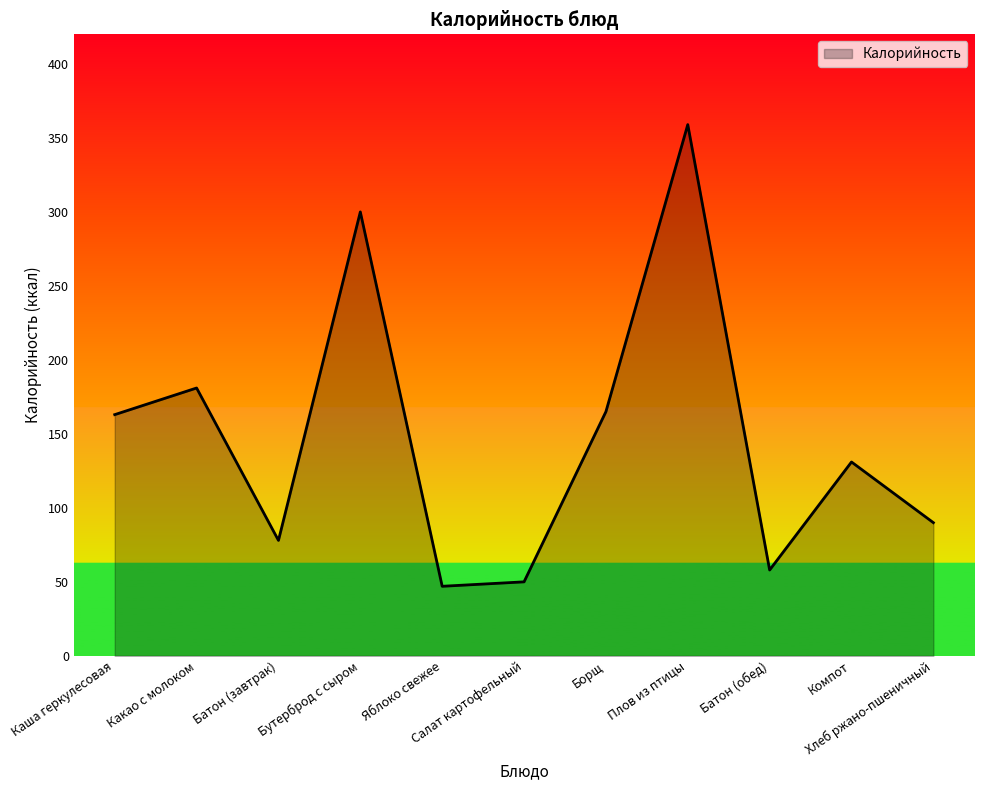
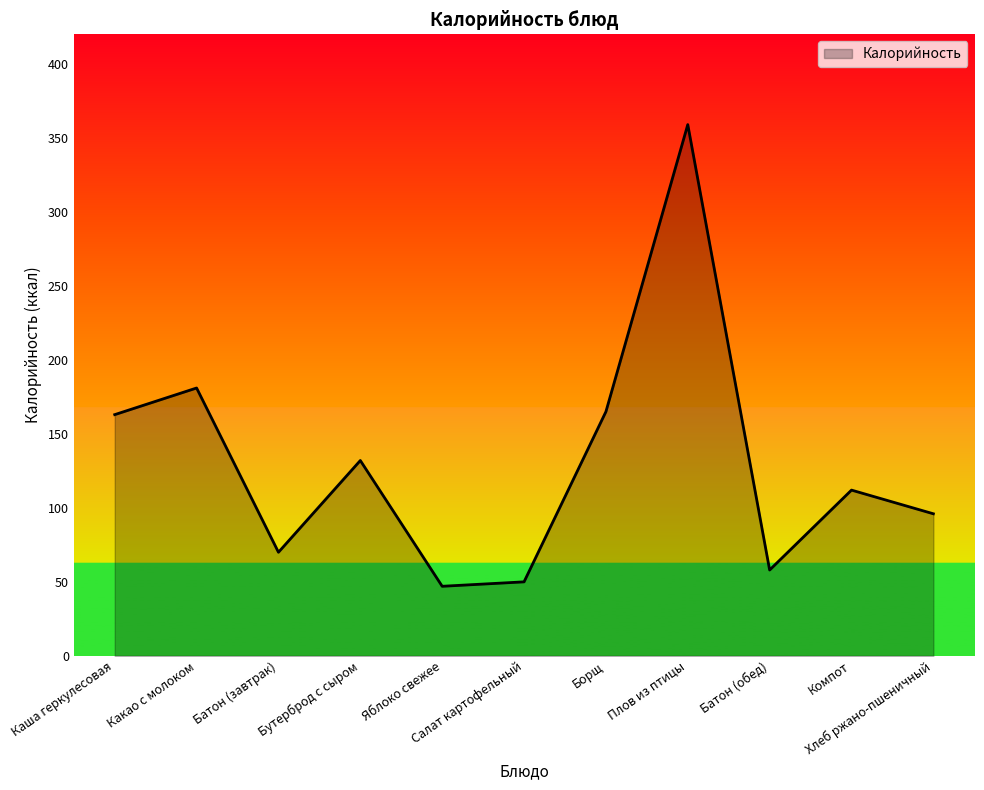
Батон (завтрак): 78 -> 70
Бутерброд с сыром: 300 -> 132
Компот: 131 -> 112
Хлеб ржано-пшеничный: 90 -> 96
